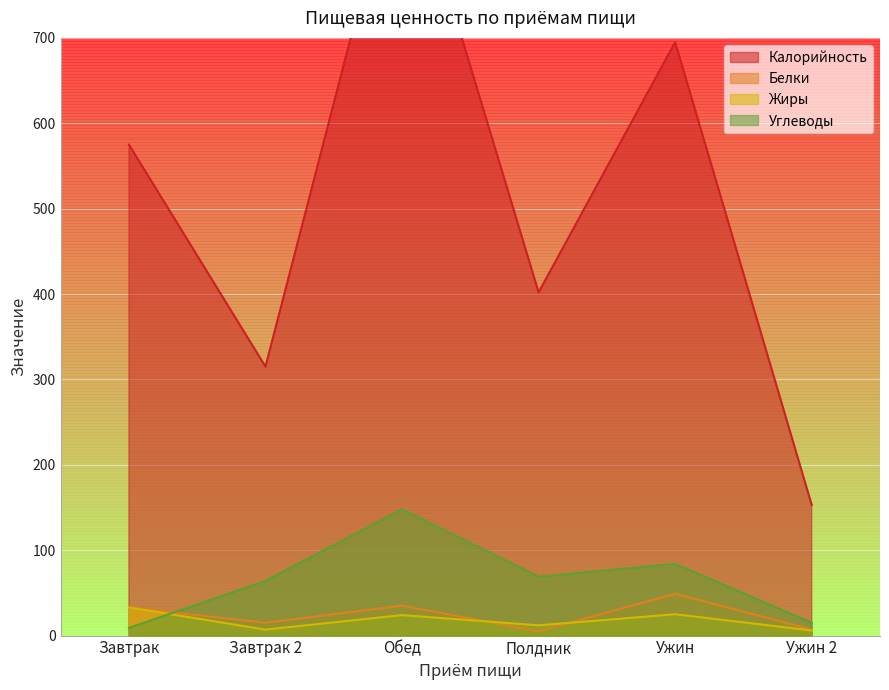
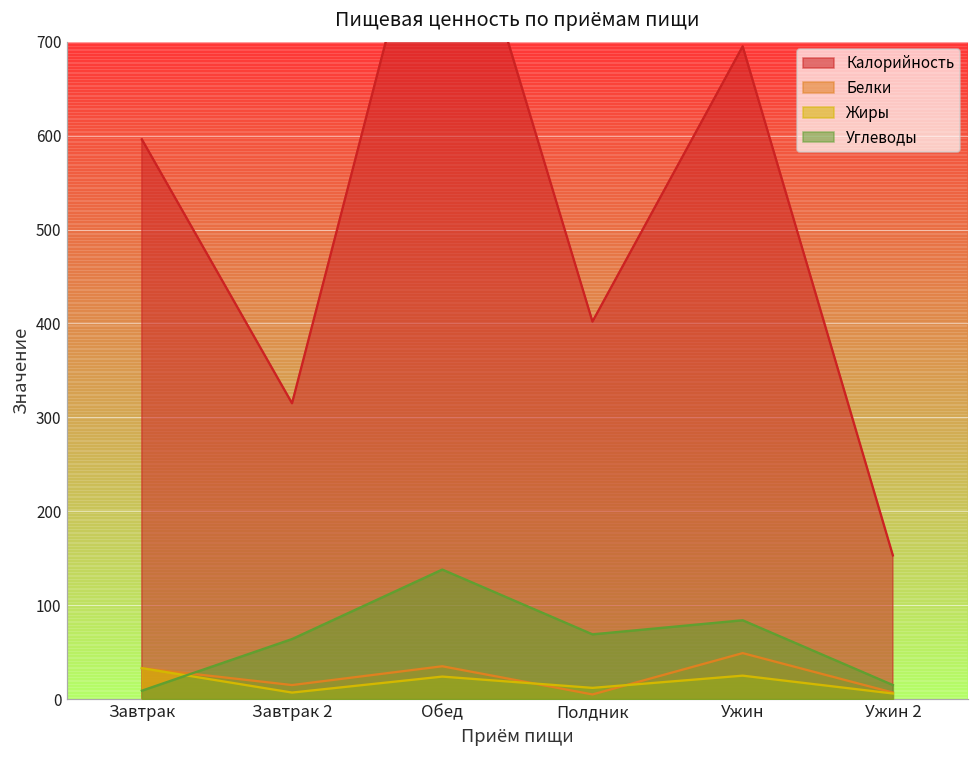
Калорийность, Завтрак: 580 -> 600
Углеводы, Обед: 150 -> 140
